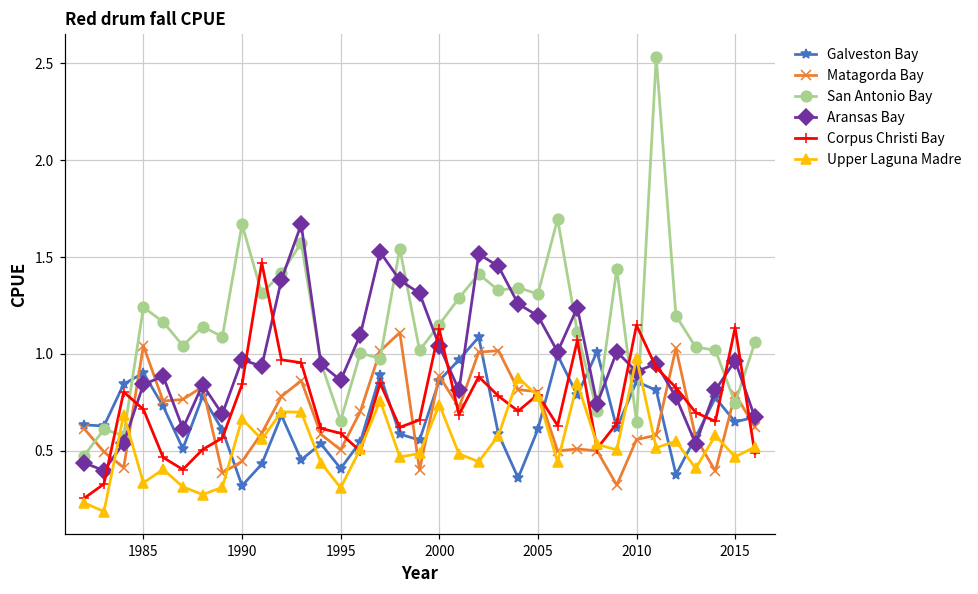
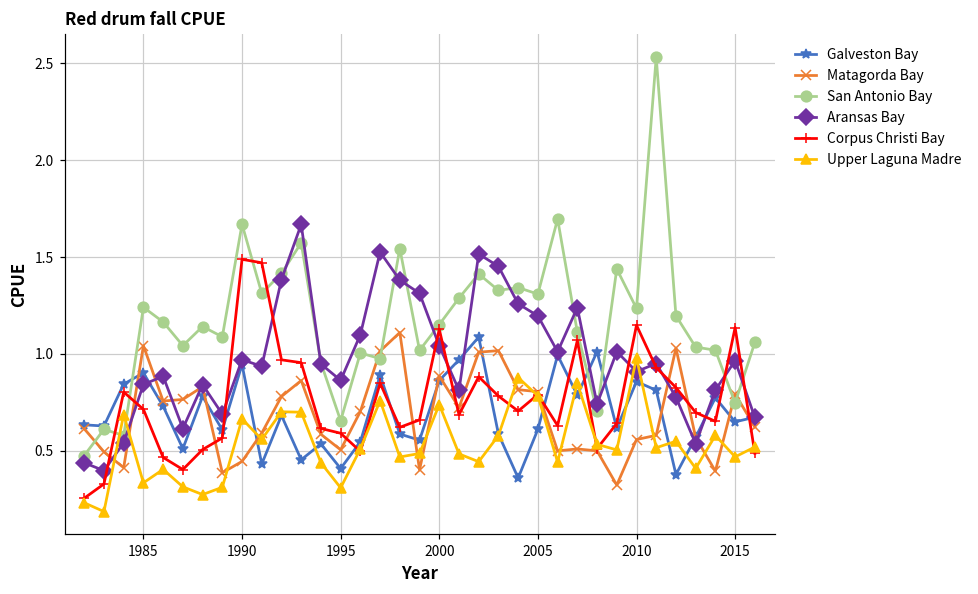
Galveston Bay, 1990: 0.32 -> 0.94
Corpus Christi Bay, 1990: 0.84 -> 1.49
San Antonio Bay, 2010: 0.65 -> 1.23
